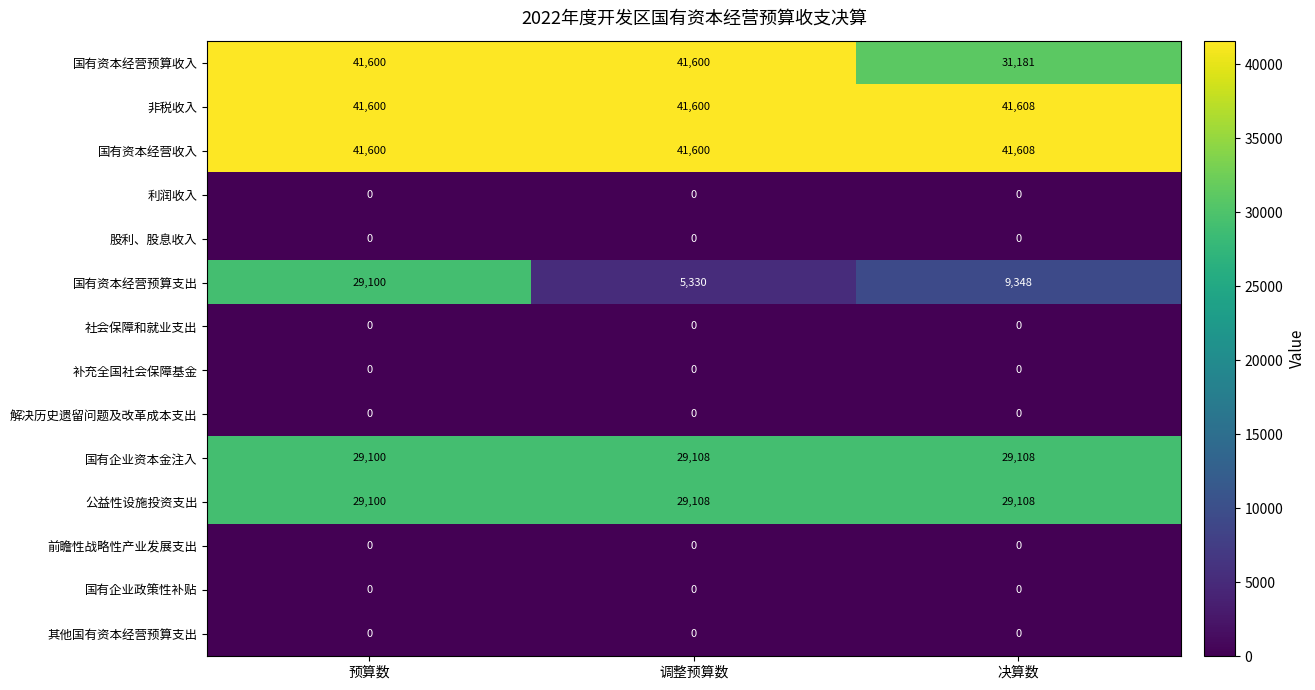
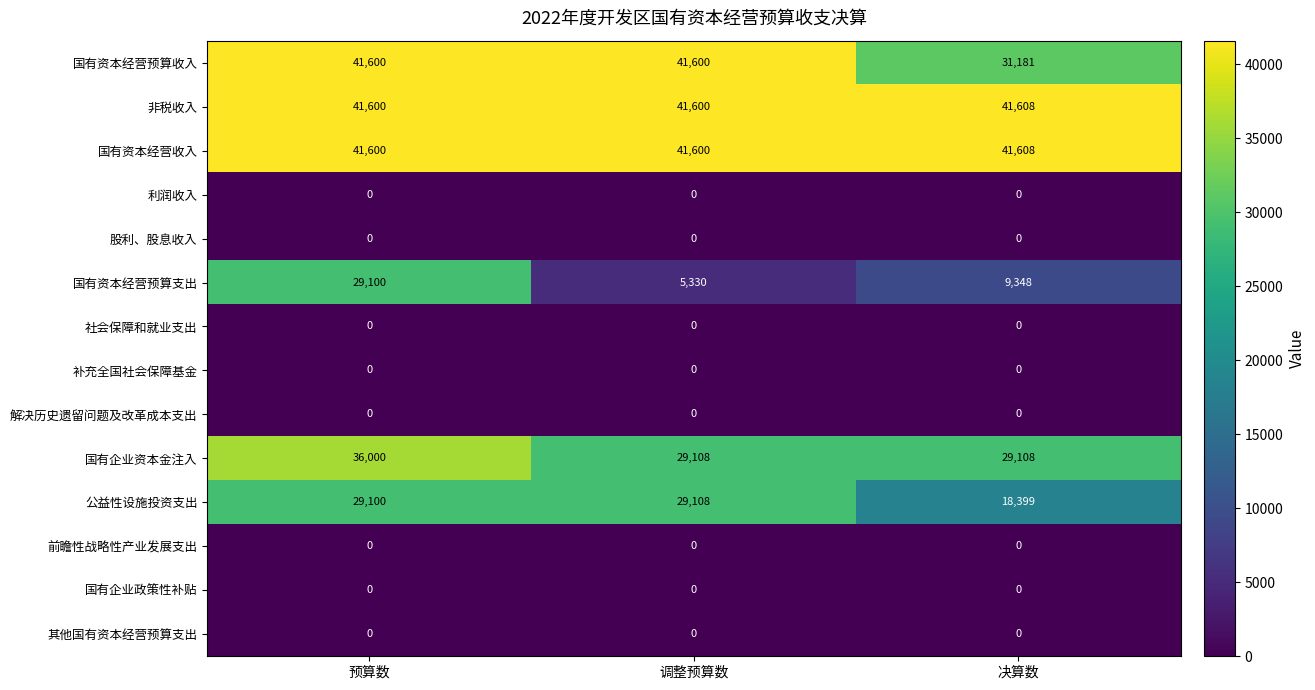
国有企业资本金注入, 预算数: 29,100 -> 36,000
公益性设施投资支出, 决算数: 29,108 -> 18,399
